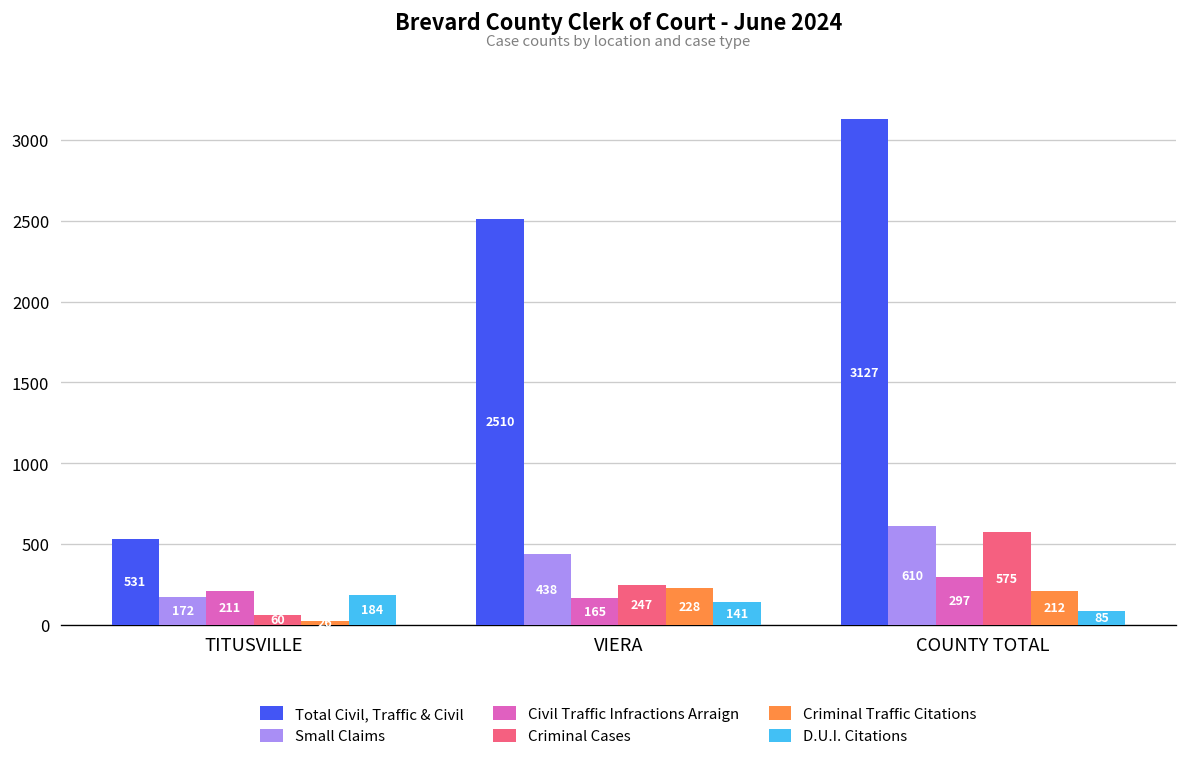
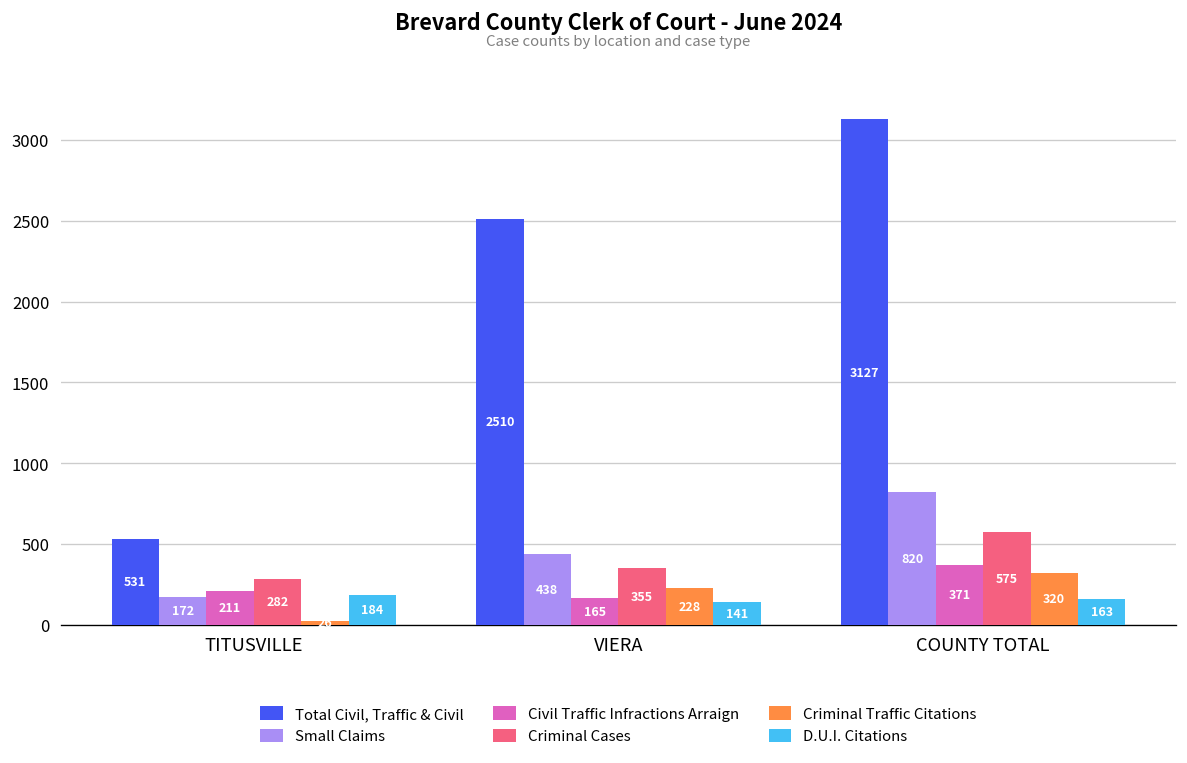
Criminal Cases, TITUSVILLE: 60 -> 282
Criminal Cases, VIERA: 247 -> 355
Small Claims, COUNTY TOTAL: 610 -> 820
Civil Traffic Infractions Arraign, COUNTY TOTAL: 297 -> 371
Criminal Traffic Citations, COUNTY TOTAL: 212 -> 320
D.U.I. Citations, COUNTY TOTAL: 85 -> 163
